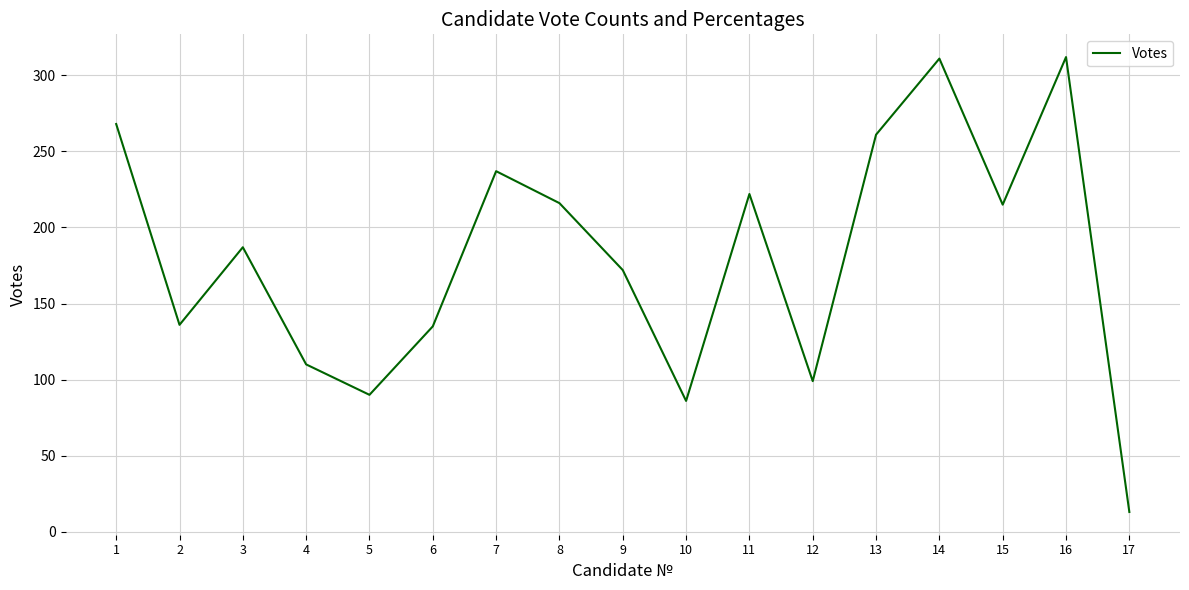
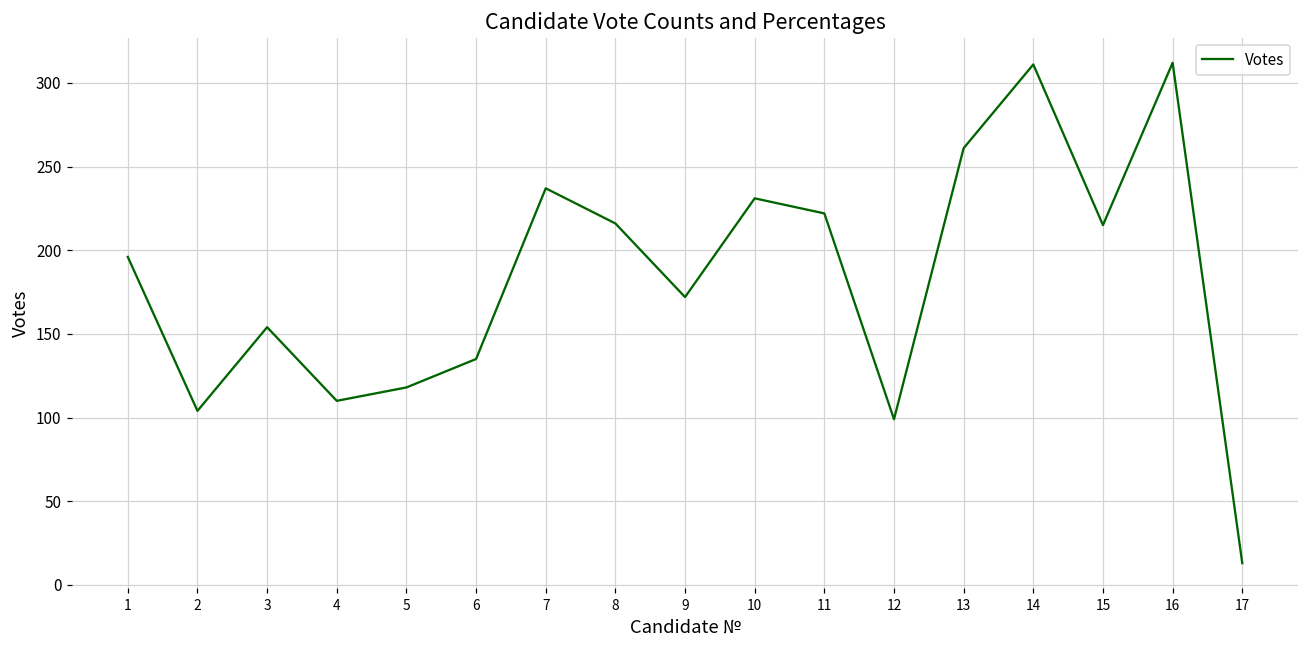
1: 268 -> 196
2: 136 -> 104
3: 187 -> 154
5: 90 -> 118
10: 86 -> 231
